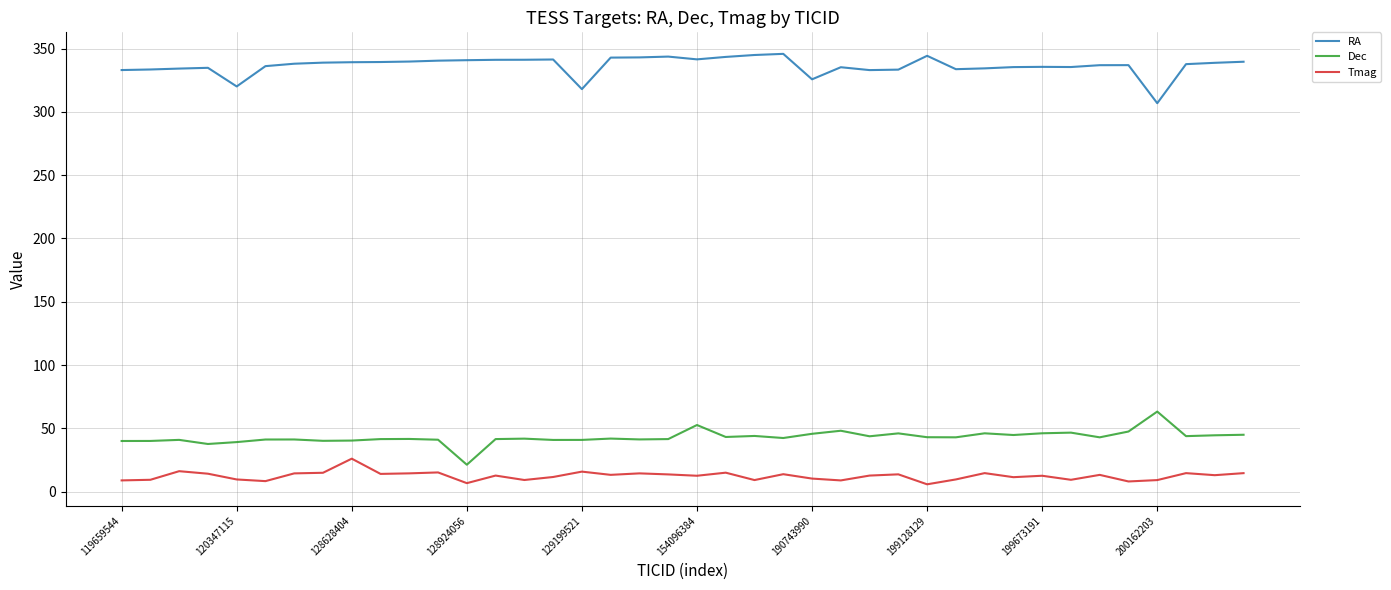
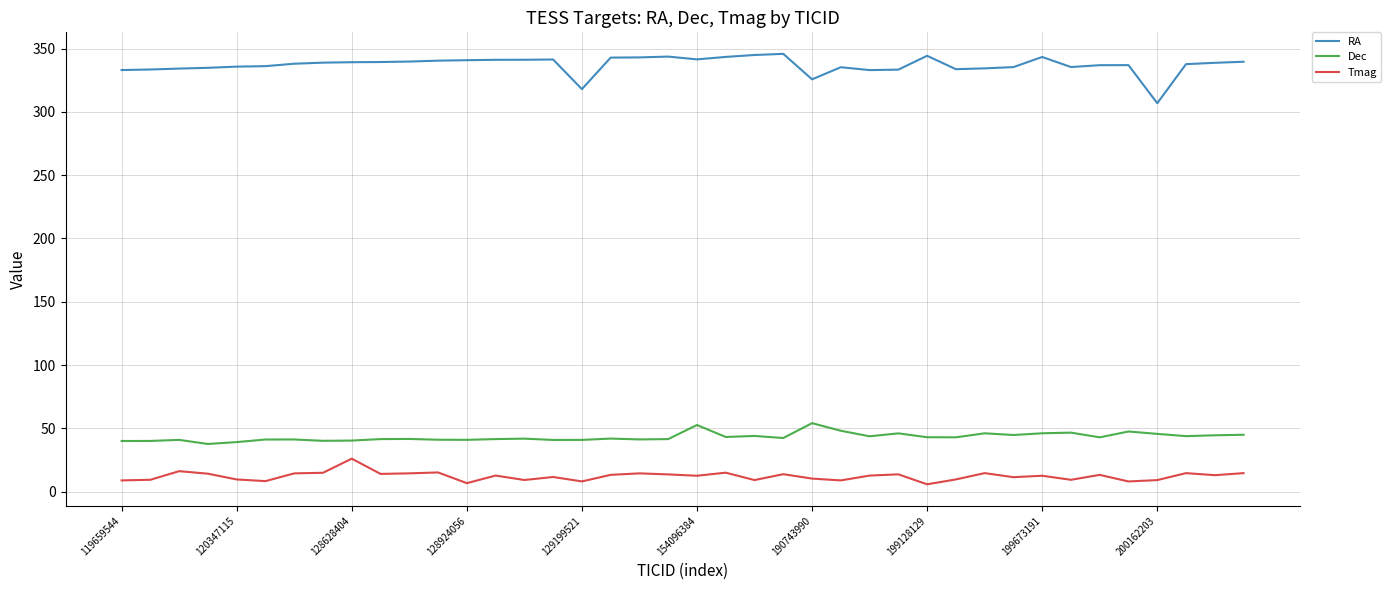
RA, 120347115: 320 -> 336
Dec, 128924056: 21 -> 41
Tmag, 129199521: 16 -> 8
Dec, 190743990: 46 -> 54
RA, 199673191: 336 -> 343
Dec, 200162203: 63 -> 46
